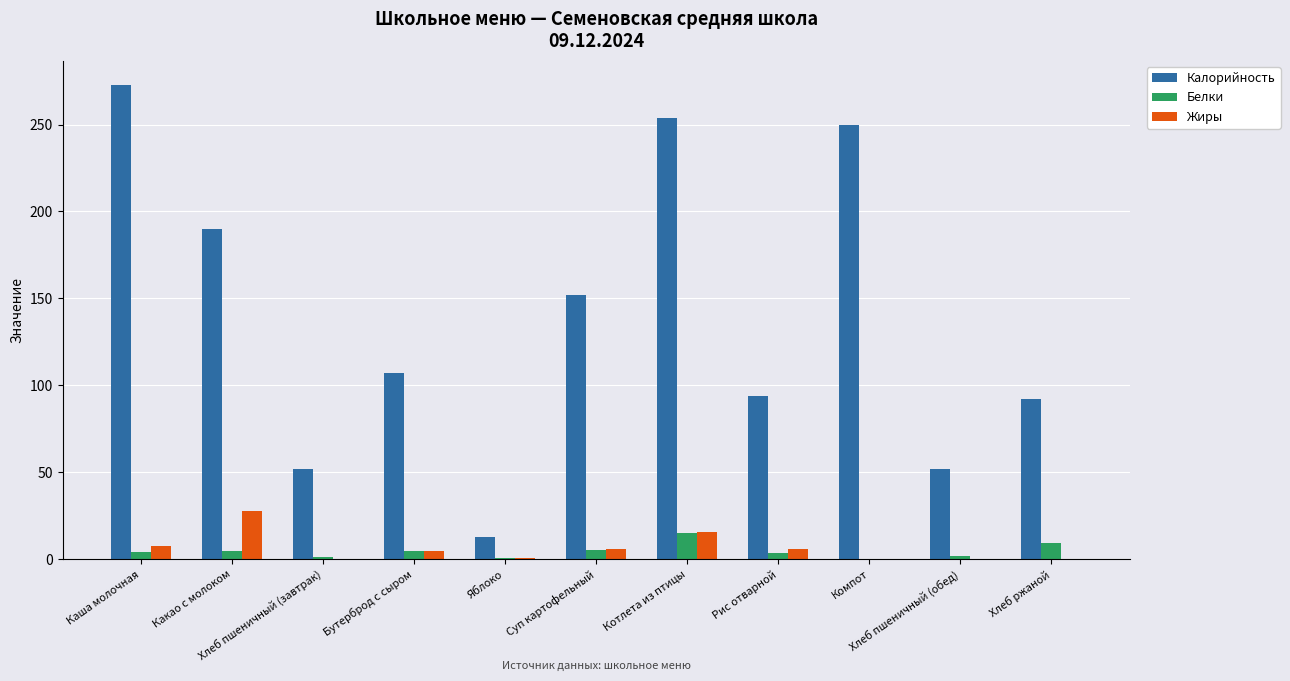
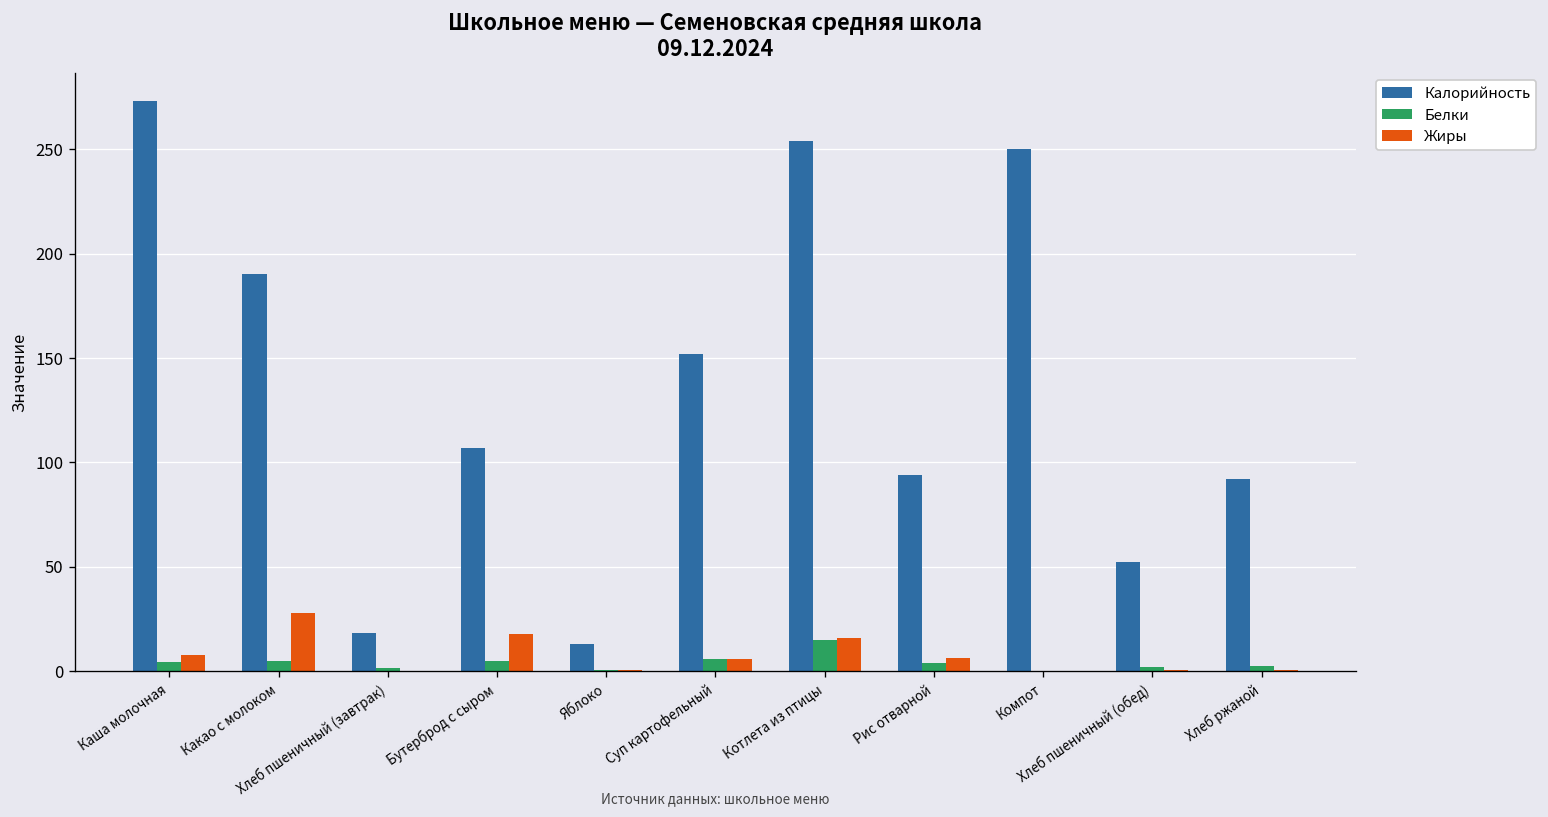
Калорийность, Хлеб пшеничный (завтрак): 52 -> 18
Жиры, Бутерброд с сыром: 5 -> 18
Белки, Хлеб ржаной: 10 -> 3
